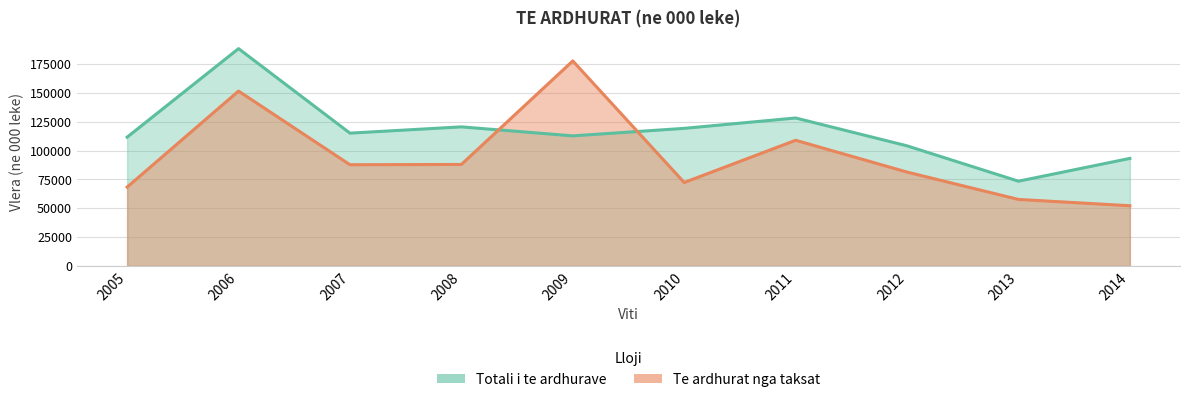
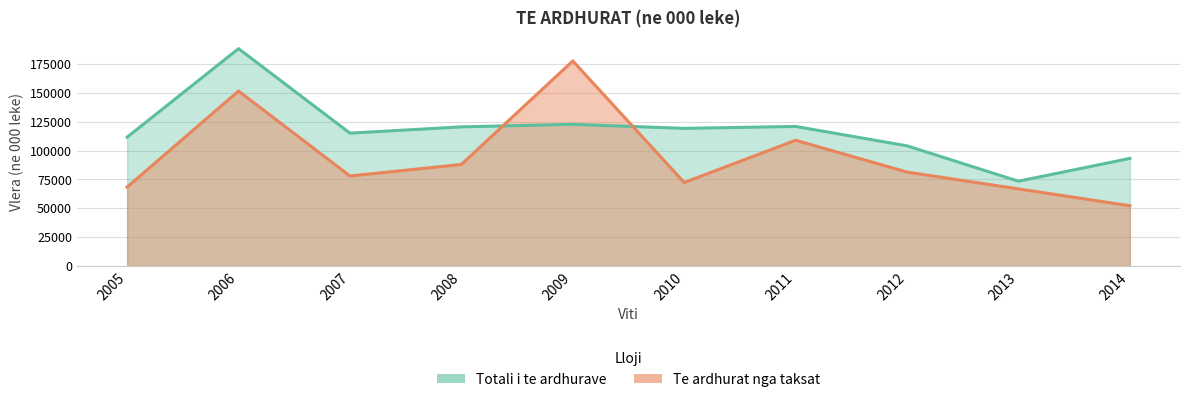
Te ardhurat nga taksat, 2007: 88000 -> 78000
Totali i te ardhurave, 2009: 113000 -> 123000
Totali i te ardhurave, 2011: 128000 -> 121000
Te ardhurat nga taksat, 2013: 58000 -> 67000
